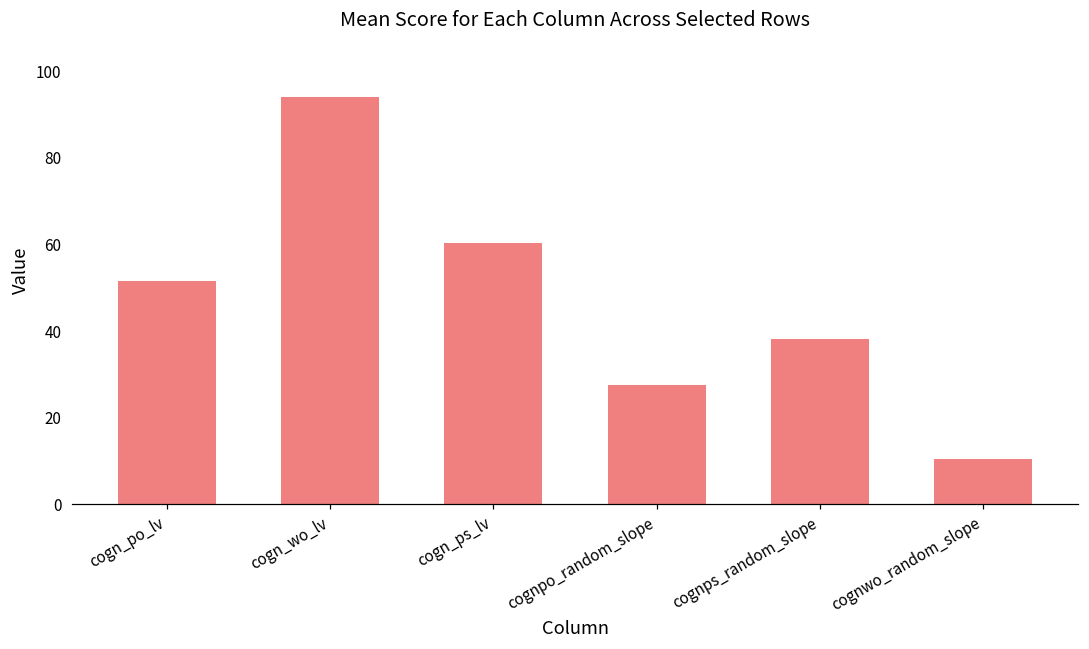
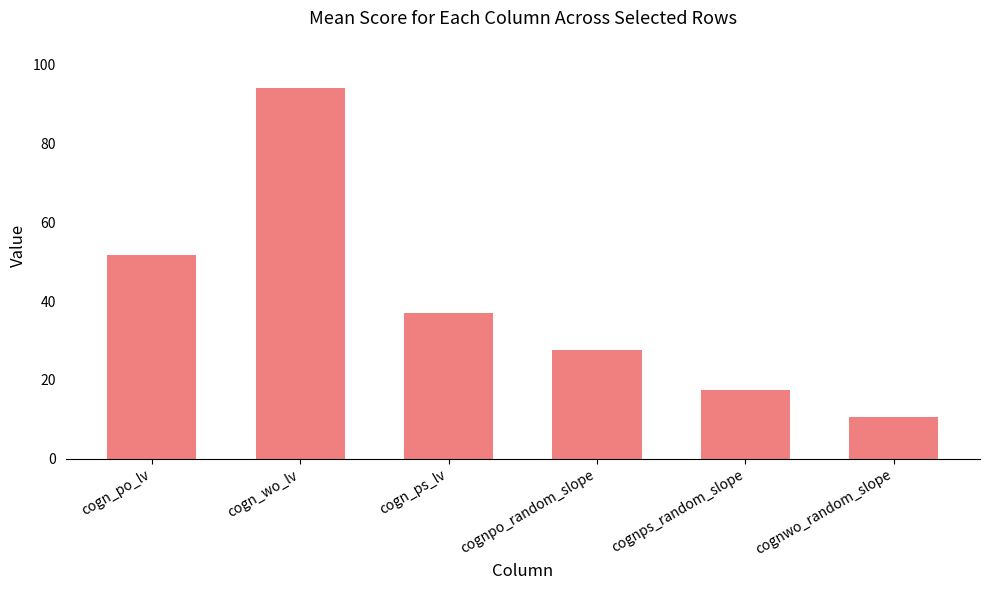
cogn_ps_lv: 60 -> 37
cognps_random_slope: 38 -> 17
